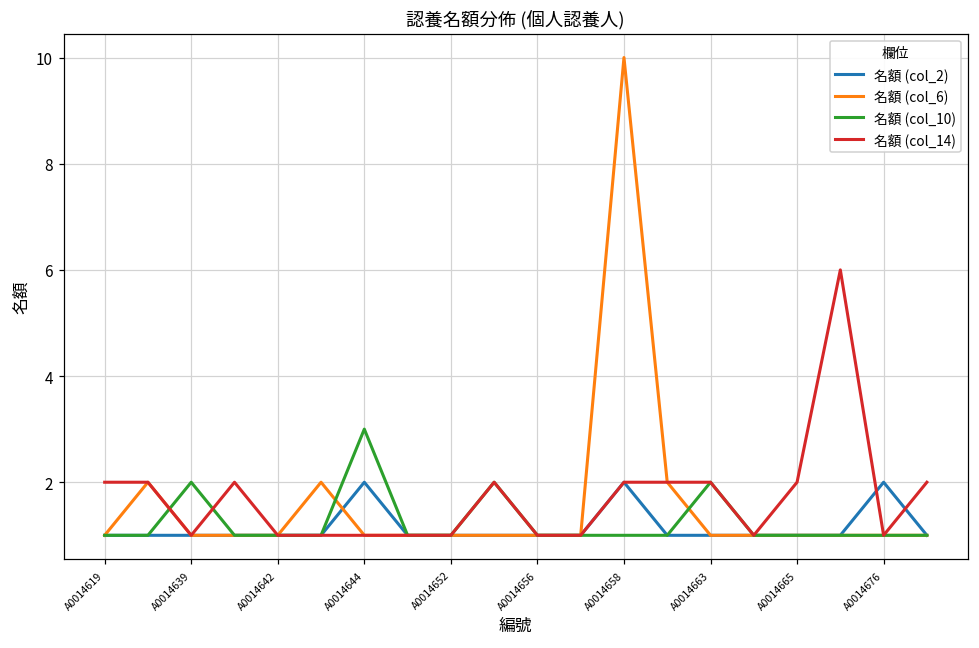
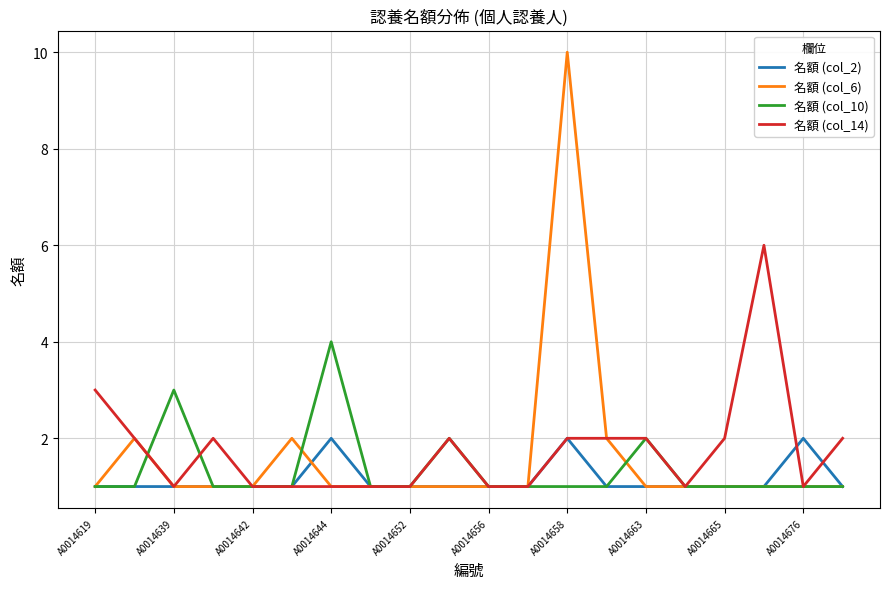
名額 (col_14), A0014619: 2 -> 3
名額 (col_10), A0014639: 2 -> 3
名額 (col_10), A0014644: 3 -> 4
